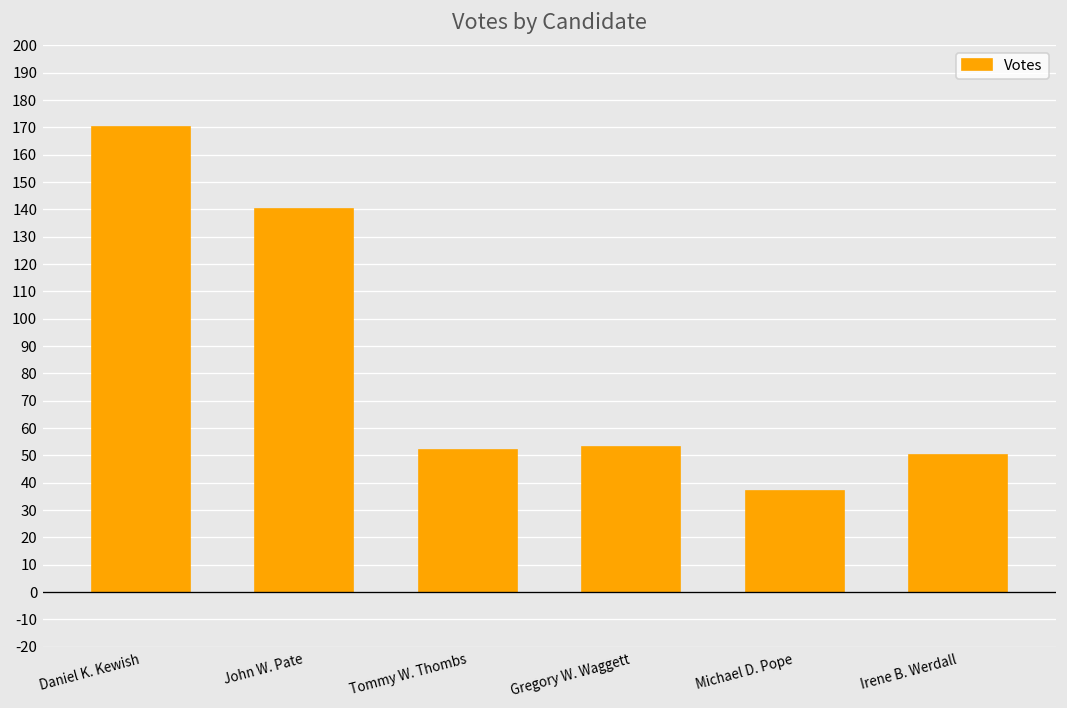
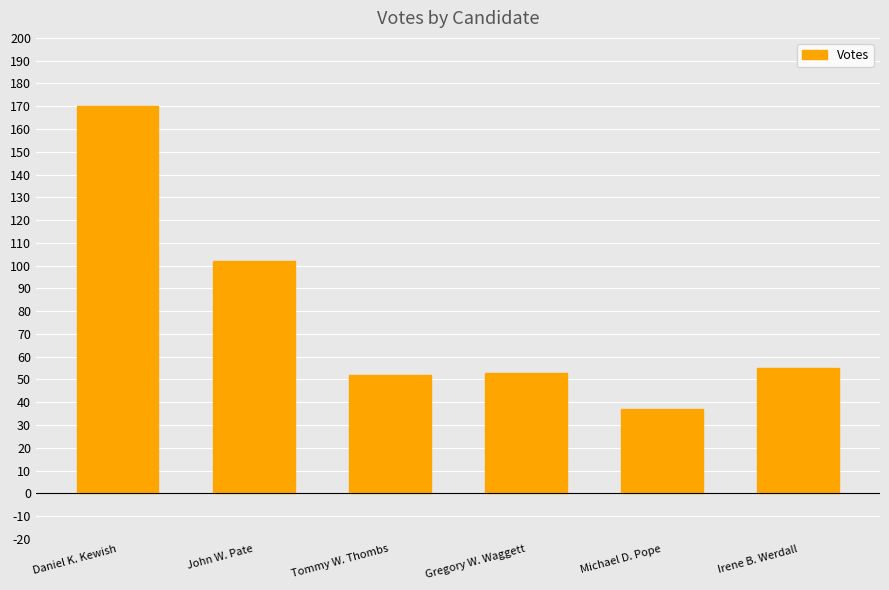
John W. Pate: 140 -> 102
Irene B. Werdall: 50 -> 55
